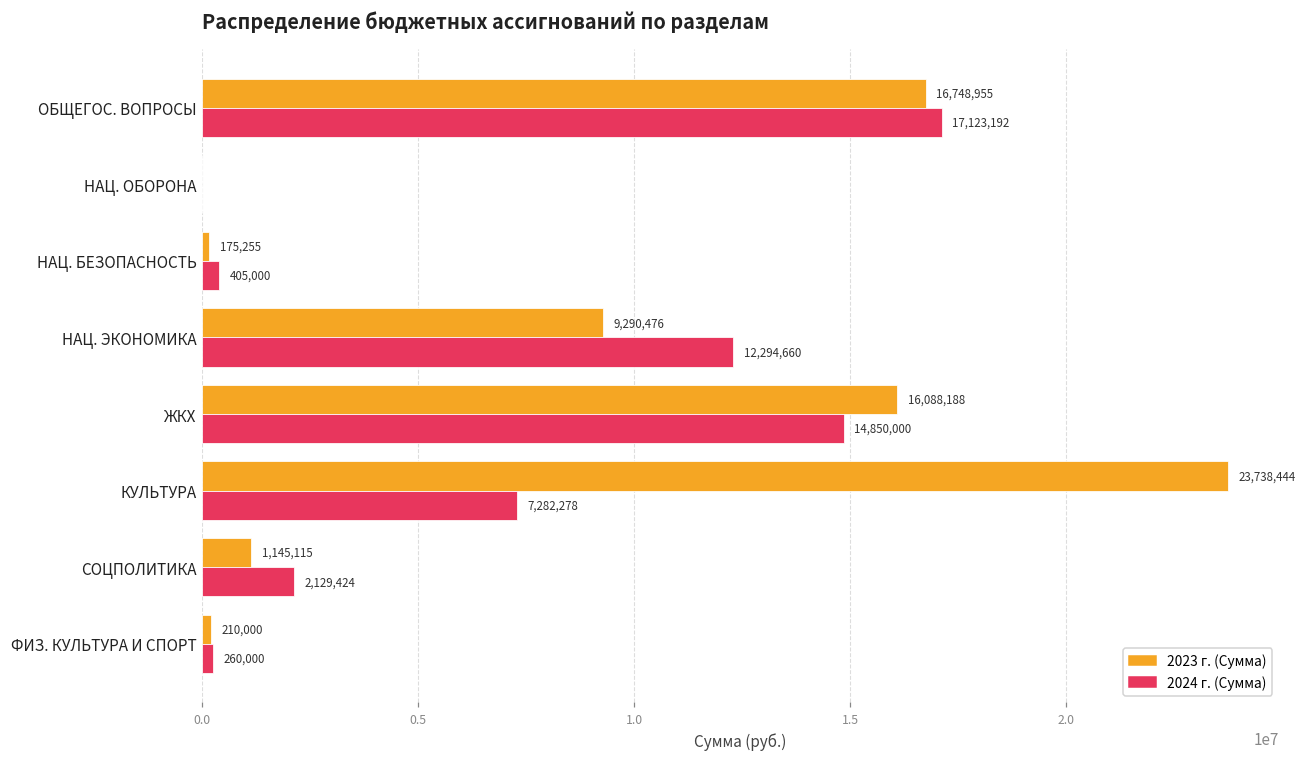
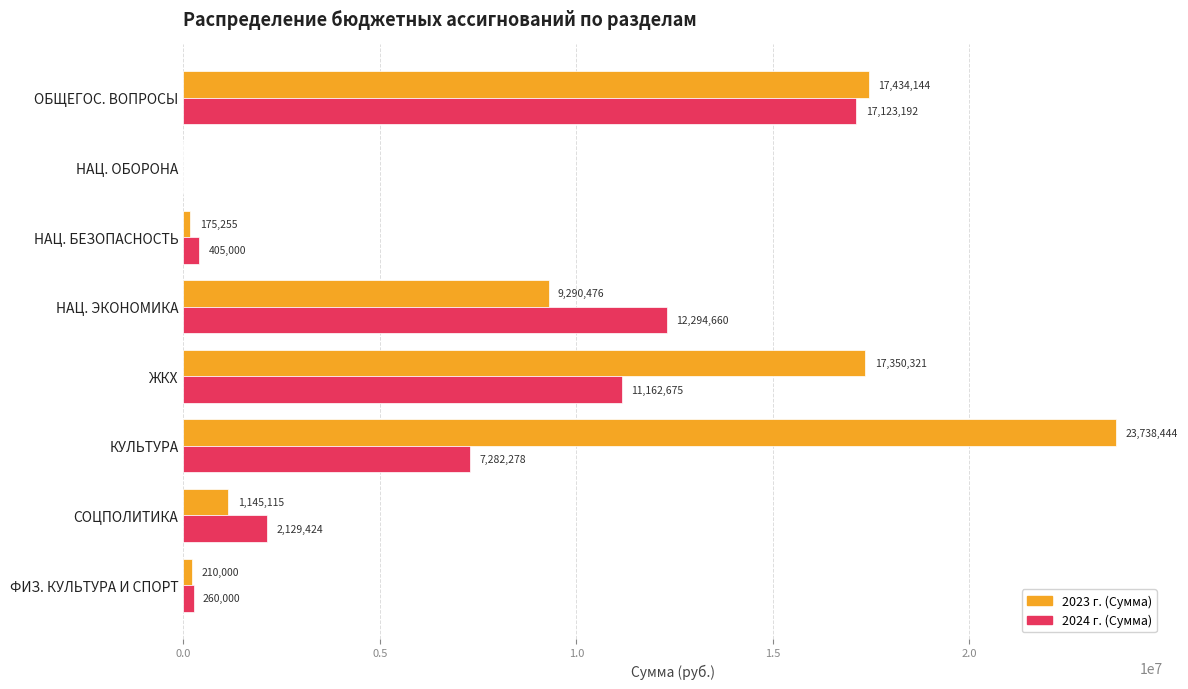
2023 г. (Сумма), ОБЩЕГОС. ВОПРОСЫ: 16,748,955 -> 17,434,144
2023 г. (Сумма), ЖКХ: 16,088,188 -> 17,350,321
2024 г. (Сумма), ЖКХ: 14,850,000 -> 11,162,675
